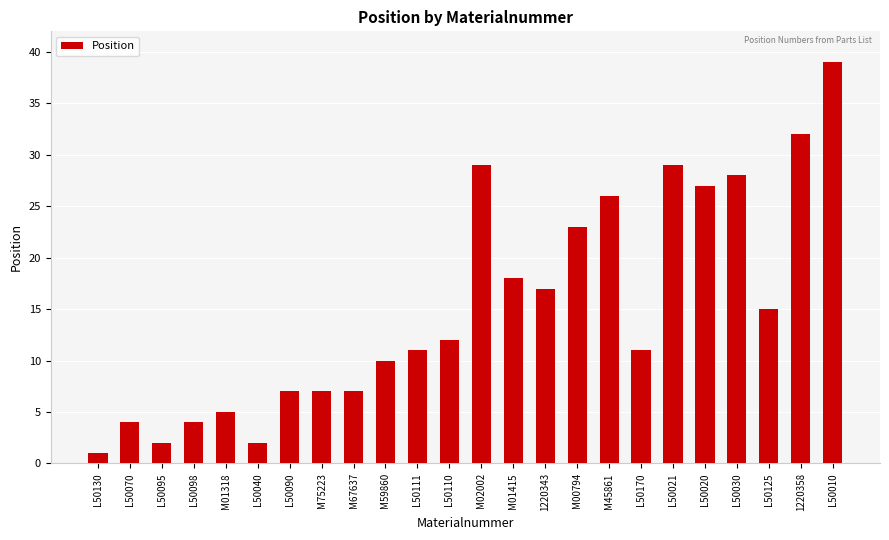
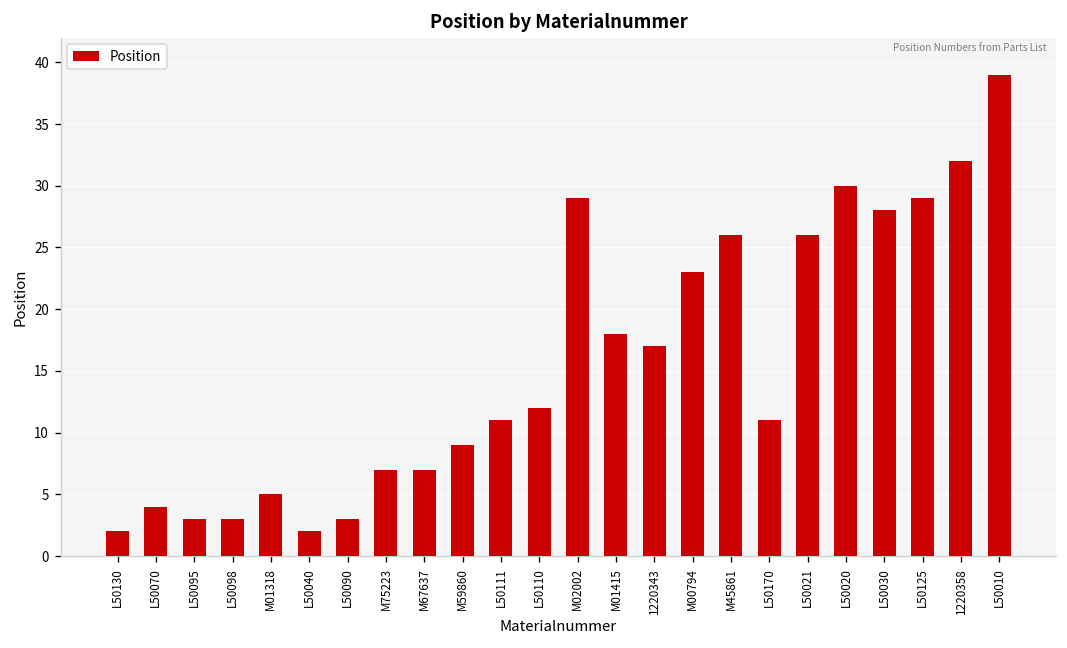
L50130: 1 -> 2
L50095: 2 -> 3
L50098: 4 -> 3
L50090: 7 -> 3
M59860: 10 -> 9
L50021: 29 -> 26
L50020: 27 -> 30
L50125: 15 -> 29
